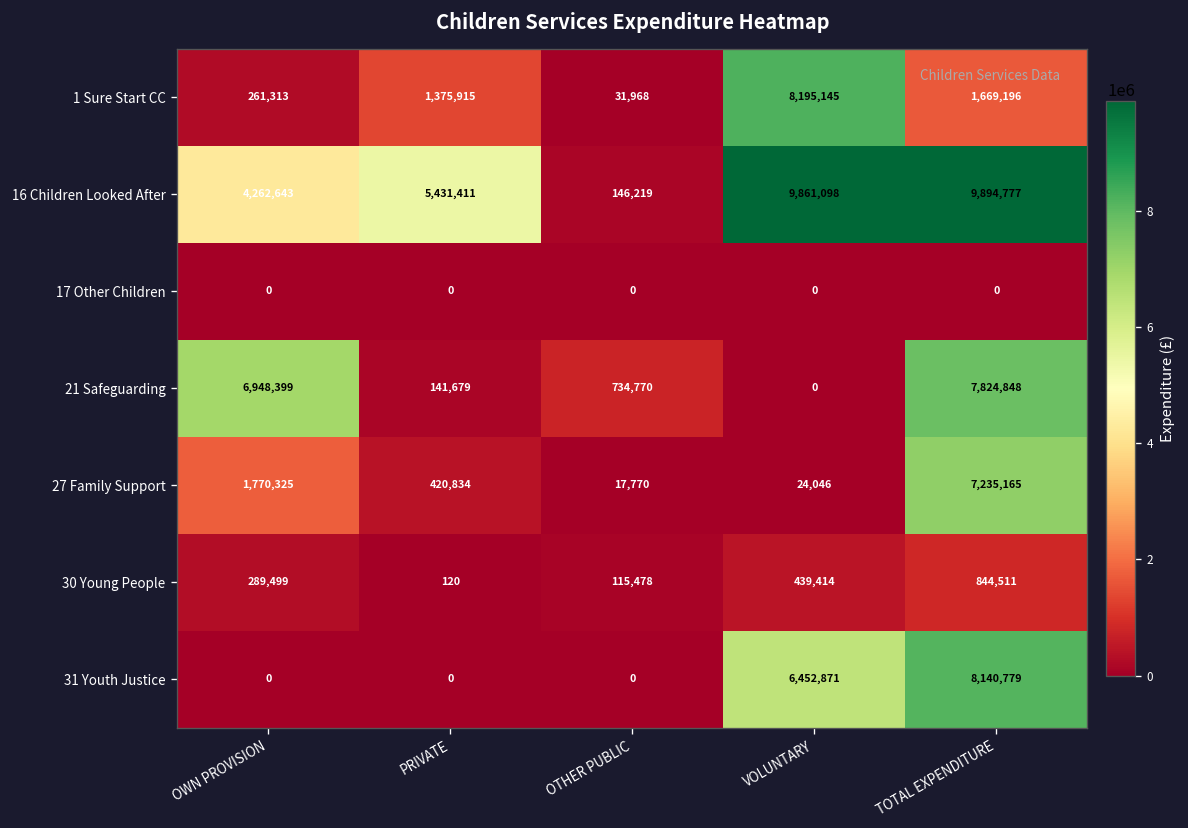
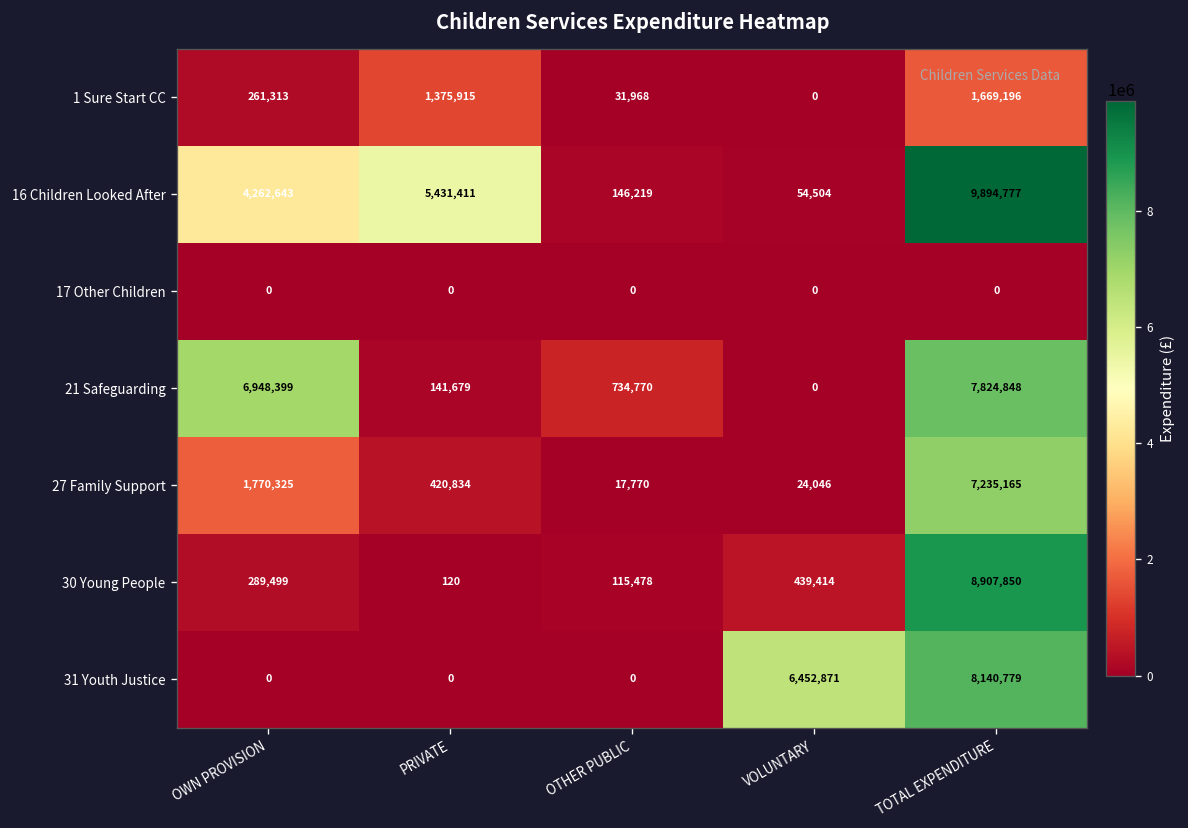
1 Sure Start CC, VOLUNTARY: 8,195,145 -> 0
16 Children Looked After, VOLUNTARY: 9,861,098 -> 54,504
30 Young People, TOTAL EXPENDITURE: 844,511 -> 8,907,850
